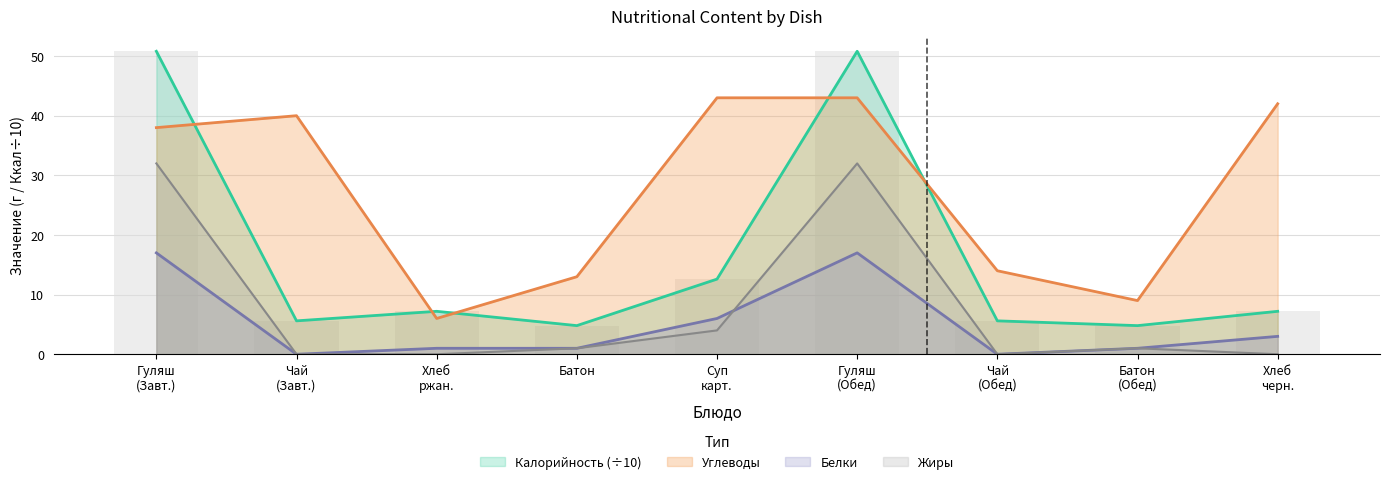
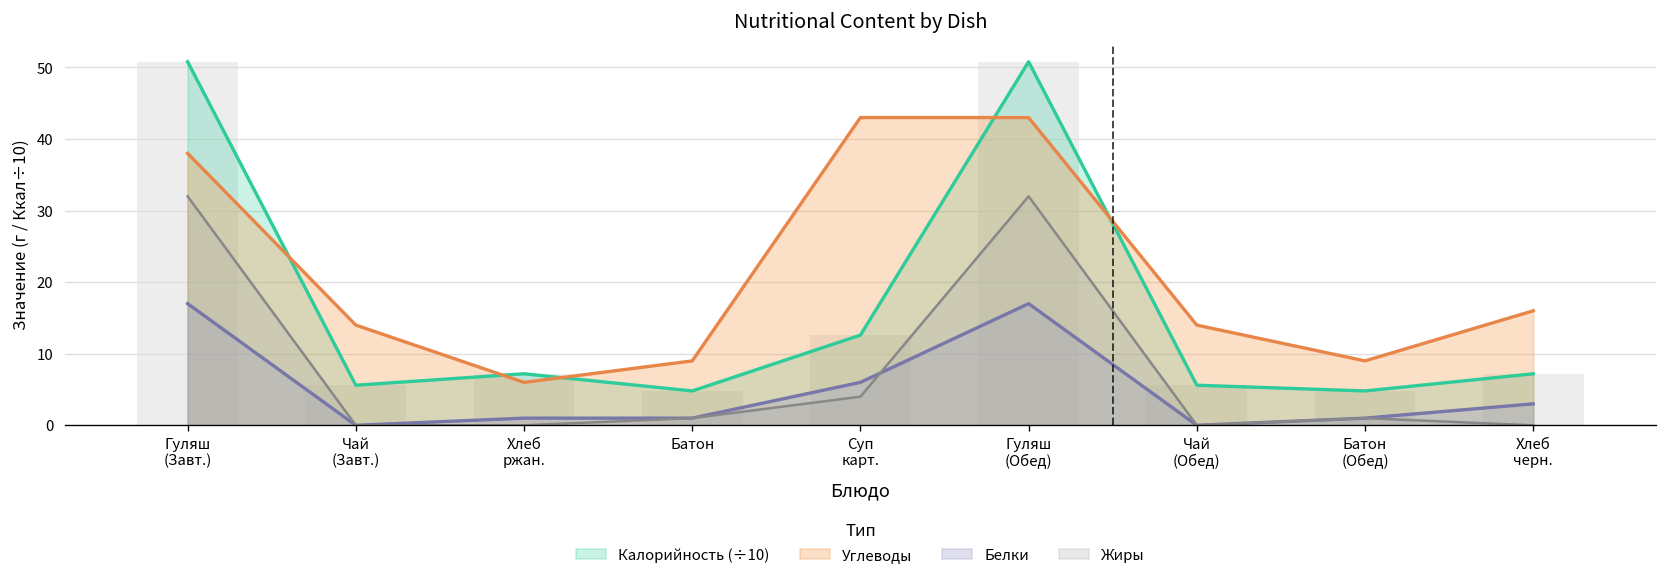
Углеводы, Чай (Завт.): 40 -> 14
Углеводы, Батон: 13 -> 9
Углеводы, Хлеб черн.: 42 -> 16
